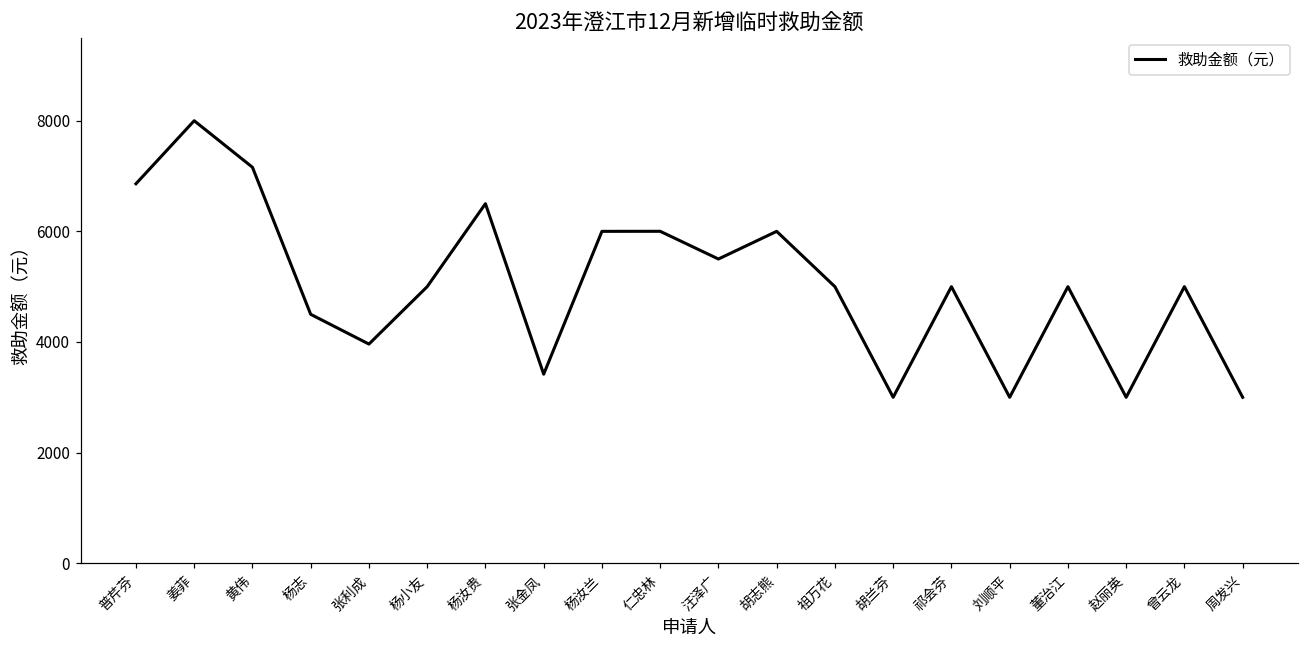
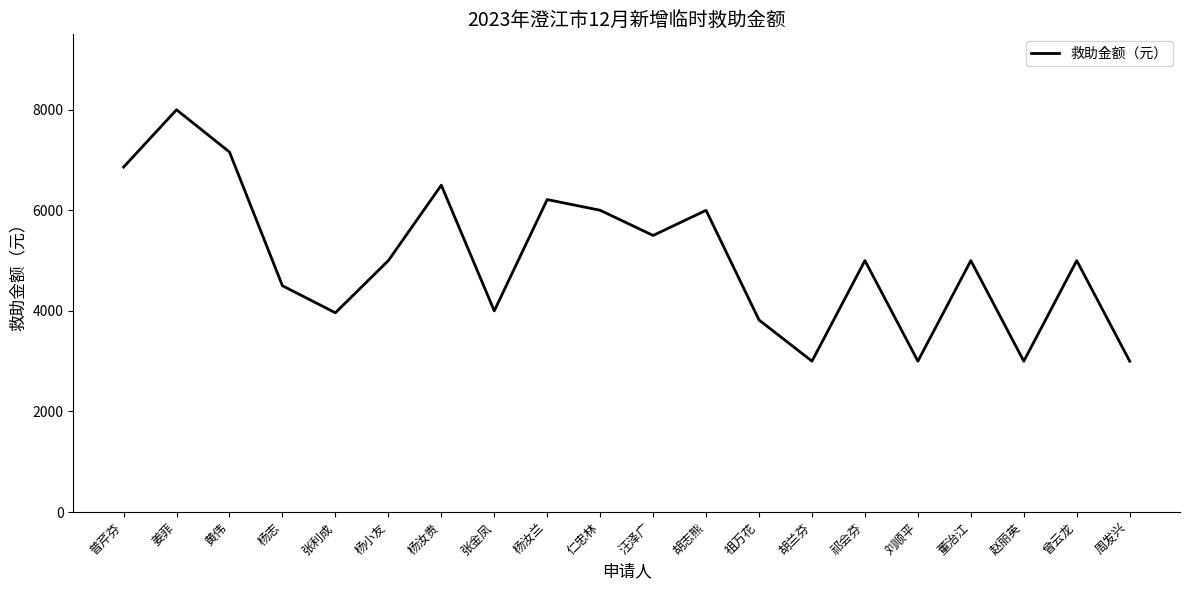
张金凤: 3400 -> 4000
杨汝兰: 6000 -> 6200
祖万花: 5000 -> 3800
